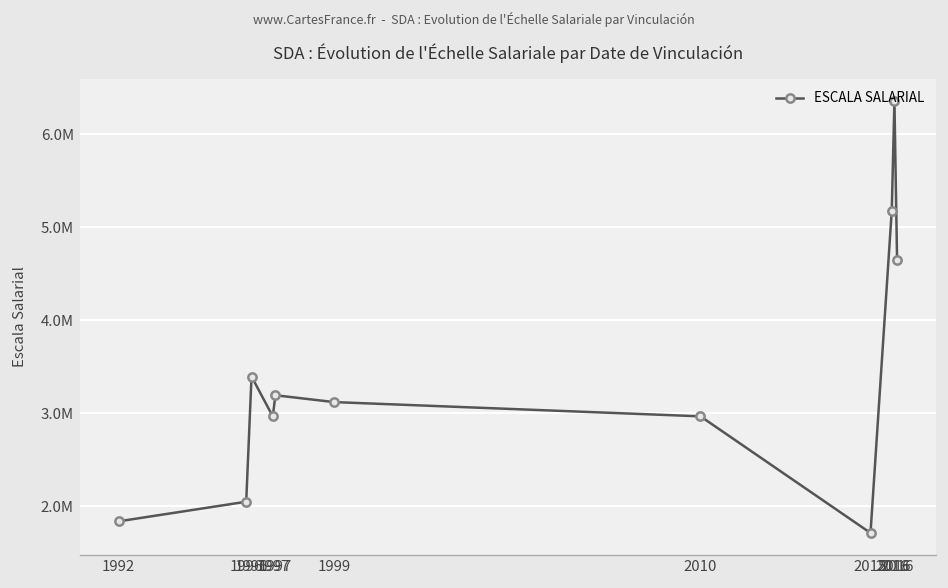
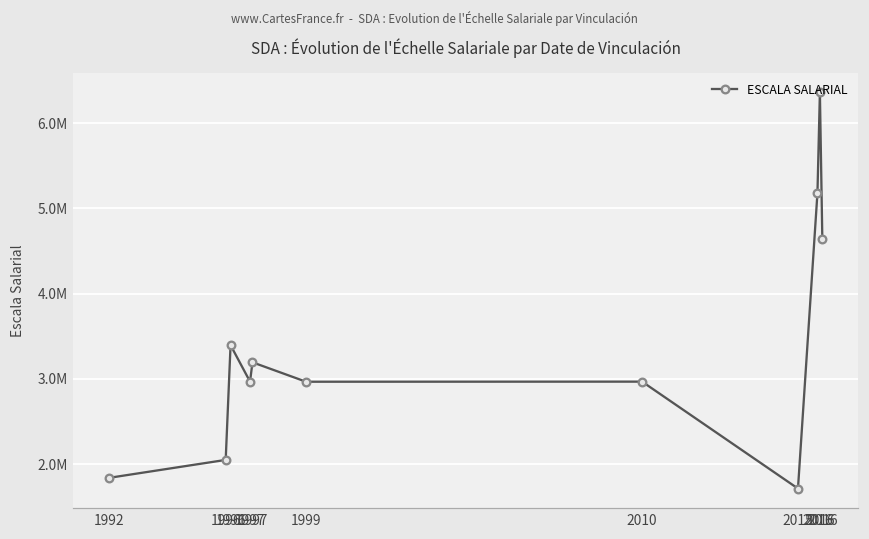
1999: 3100000 -> 3000000
